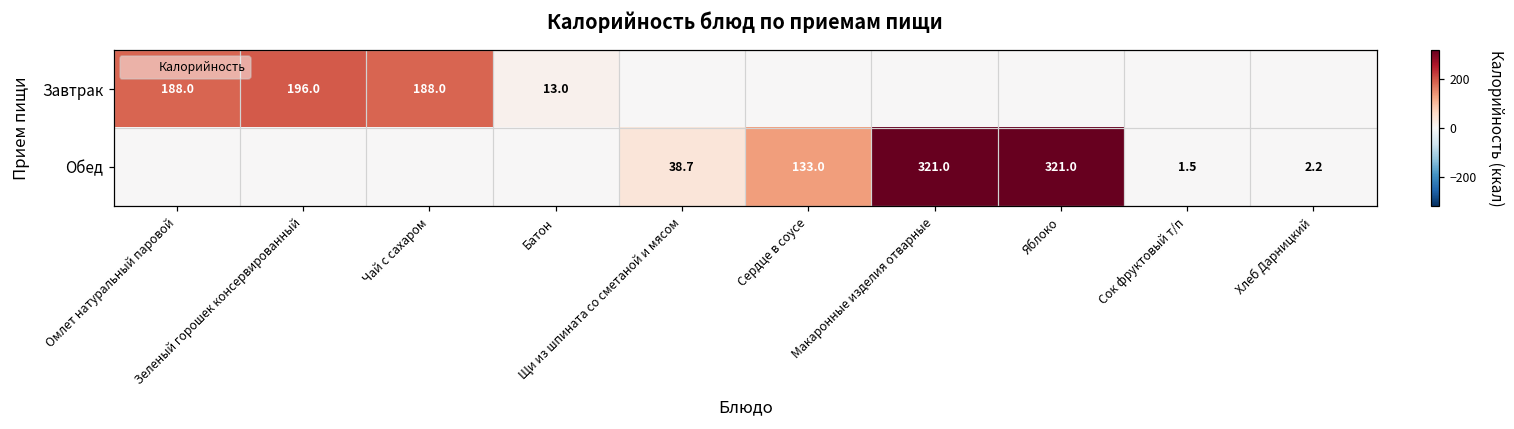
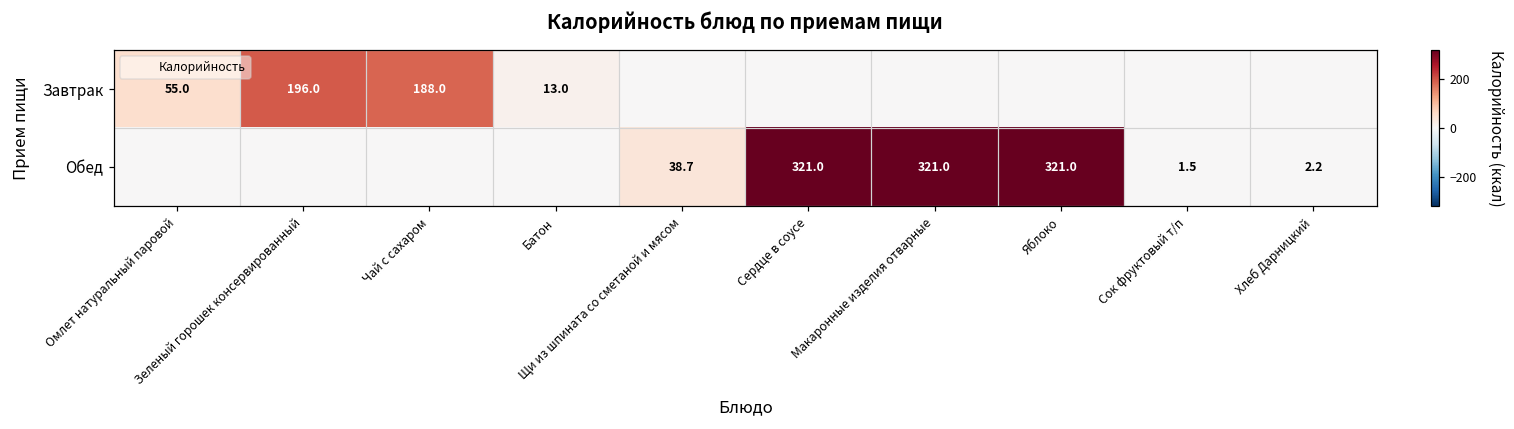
Завтрак, Омлет натуральный паровой: 188.0 -> 55.0
Обед, Сердце в соусе: 133.0 -> 321.0
